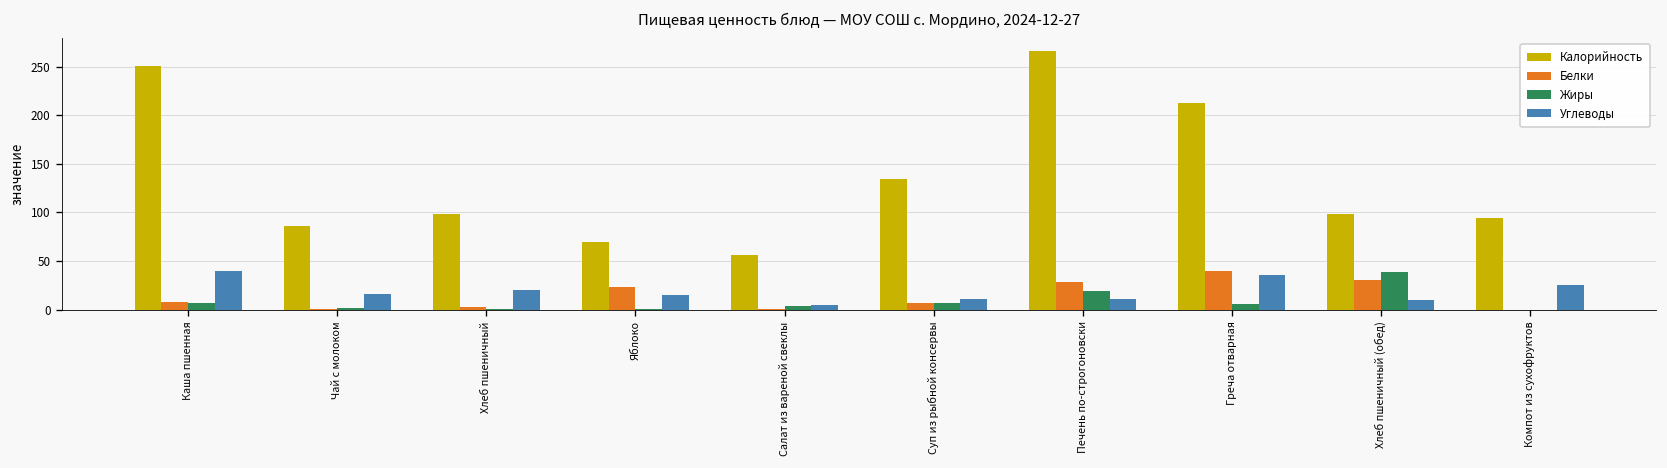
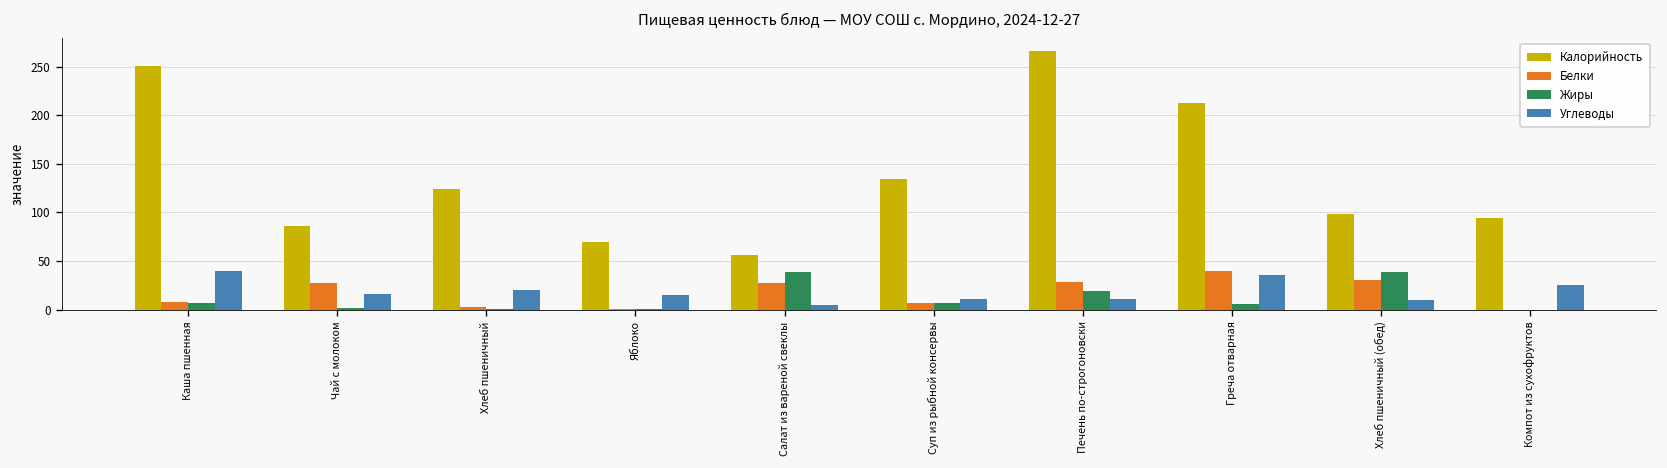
Белки, Чай с молоком: 0 -> 30
Калорийность, Хлеб пшеничный: 100 -> 120
Белки, Яблоко: 20 -> 0
Белки, Салат из вареной свеклы: 0 -> 30
Жиры, Салат из вареной свеклы: 0 -> 40
